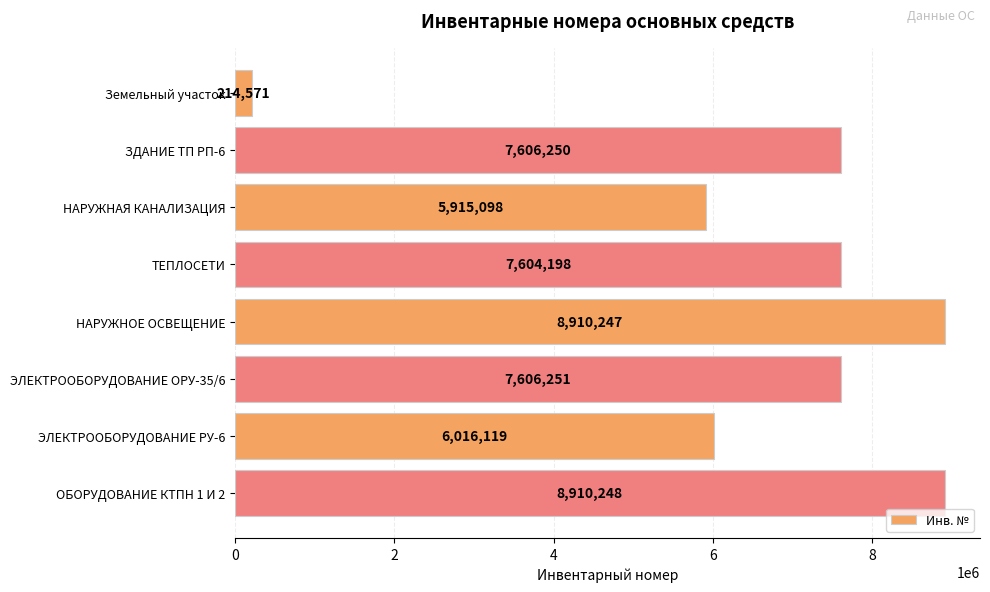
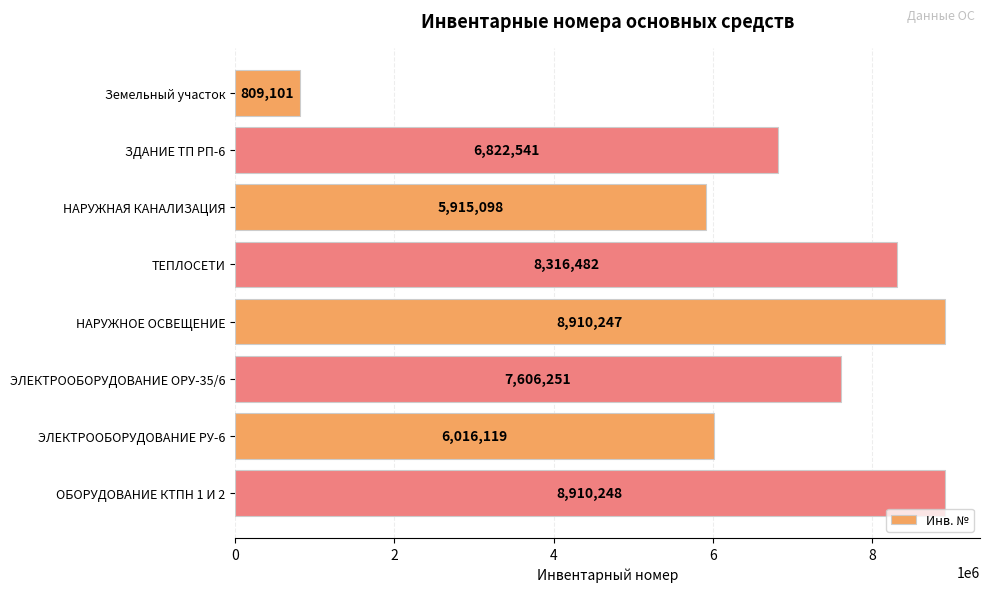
Земельный участок: 214,571 -> 809,101
ЗДАНИЕ ТП РП-6: 7,606,250 -> 6,822,541
ТЕПЛОСЕТИ: 7,604,198 -> 8,316,482
